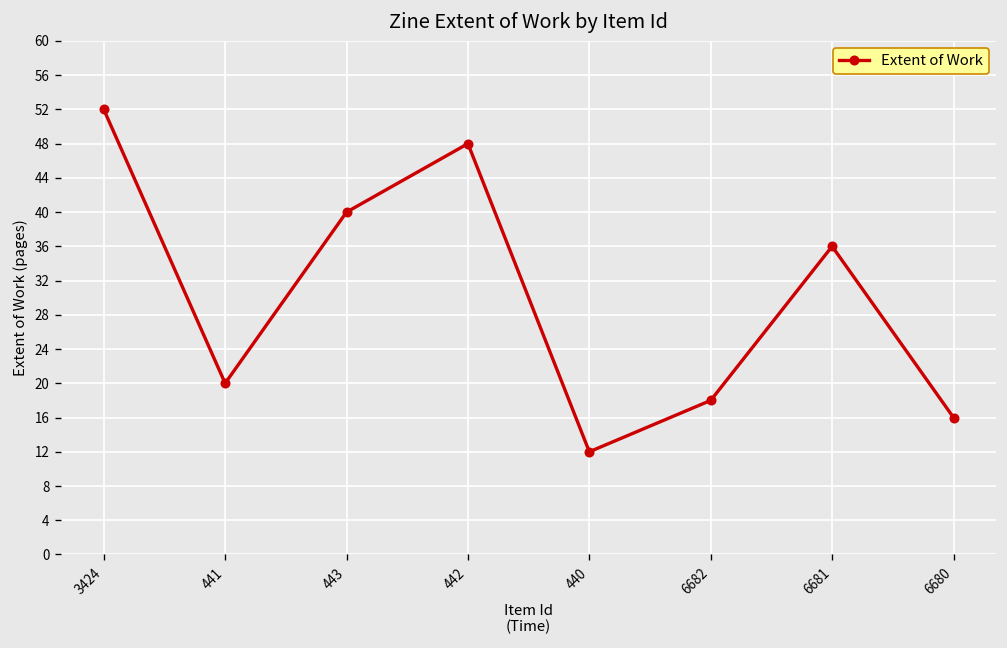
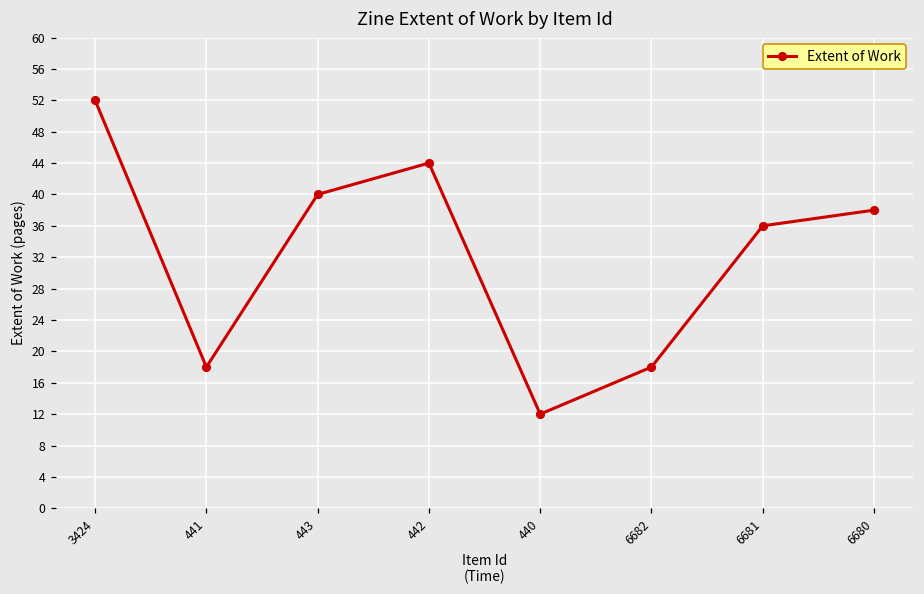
441: 20 -> 18
442: 48 -> 44
6680: 16 -> 38
